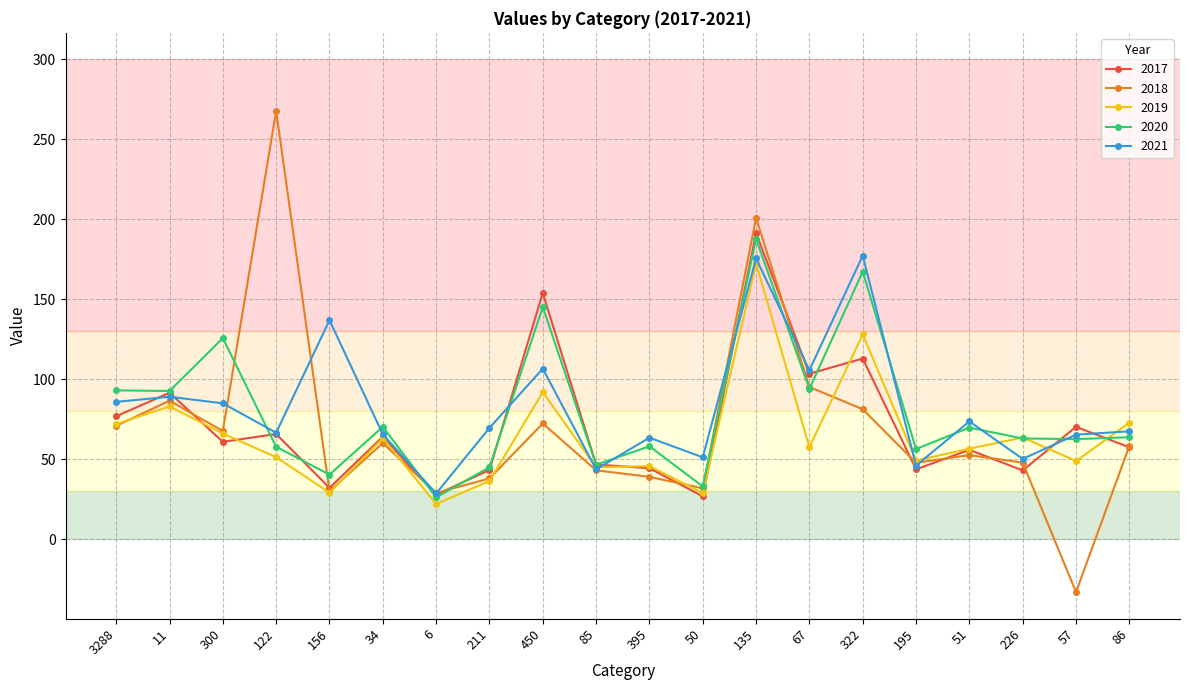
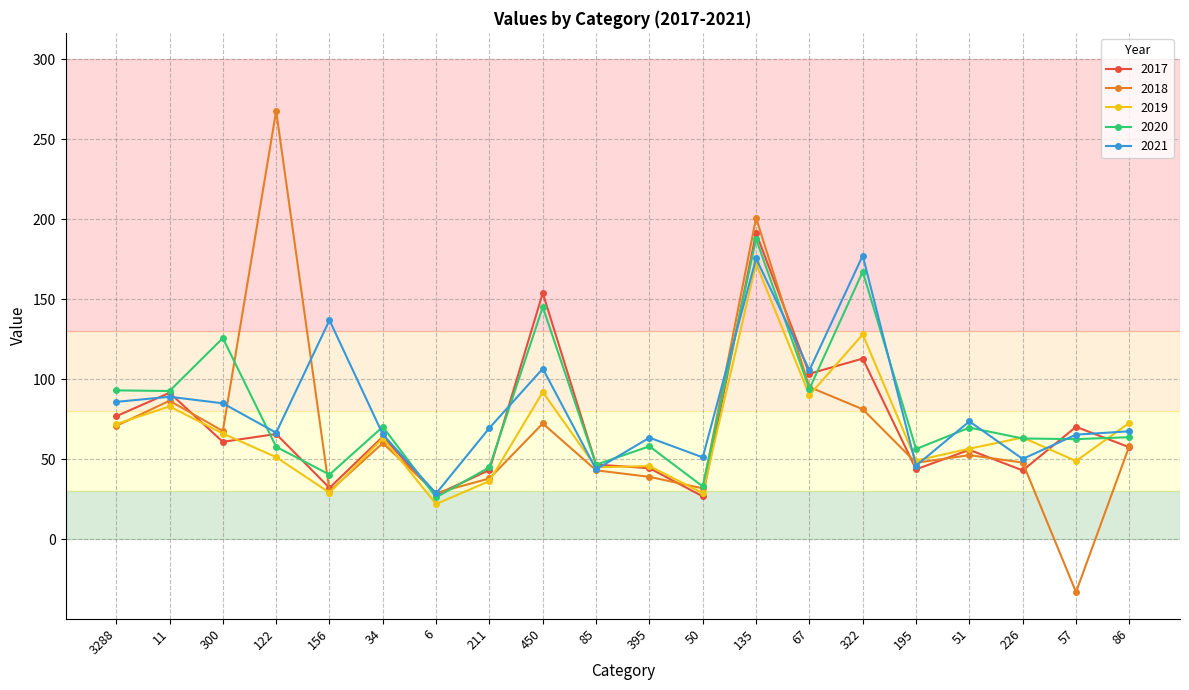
2019, 67: 57 -> 90
